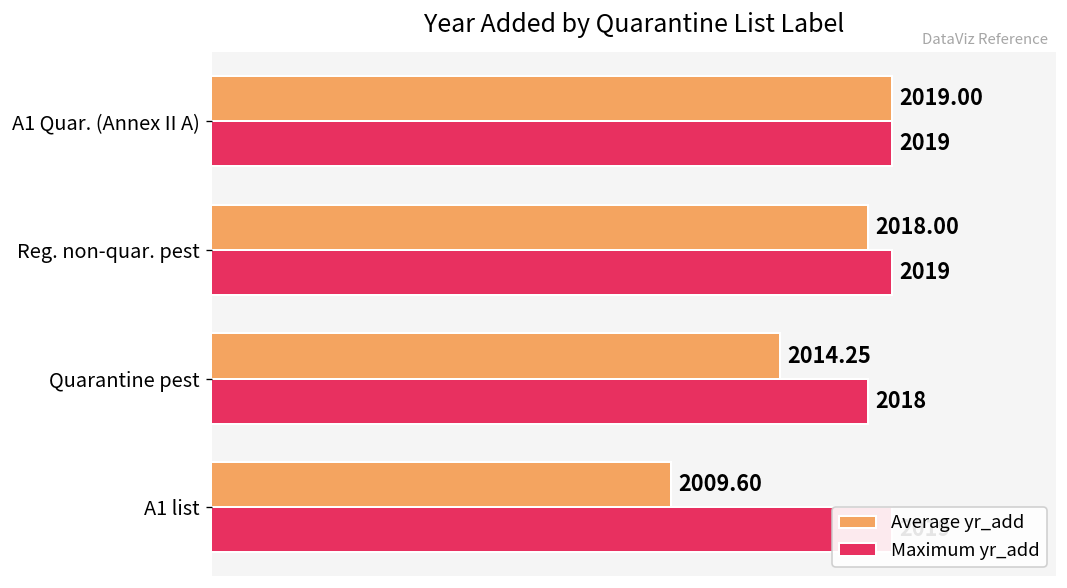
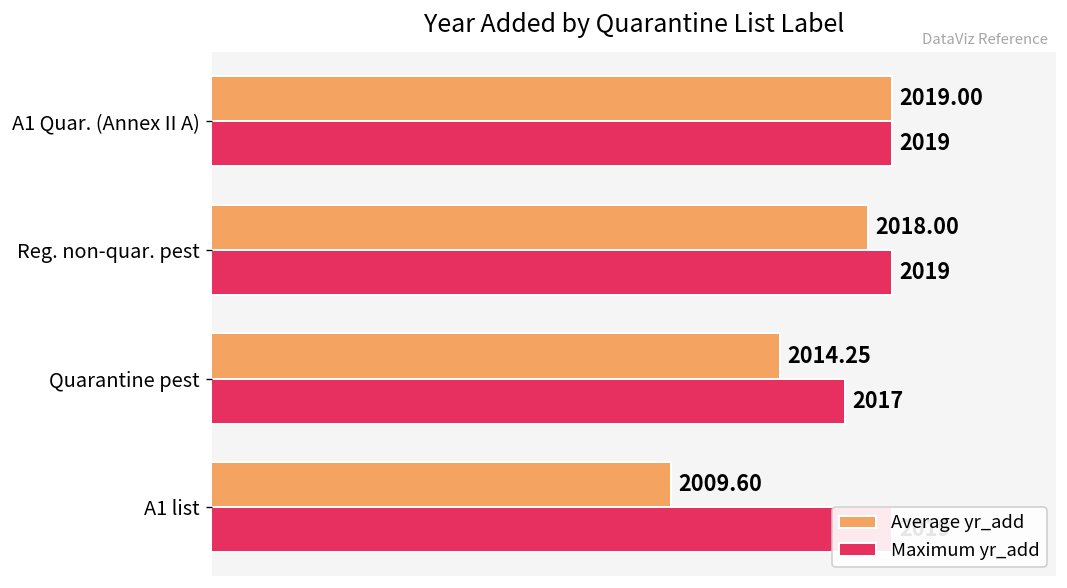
Maximum yr_add, Quarantine pest: 2018 -> 2017
